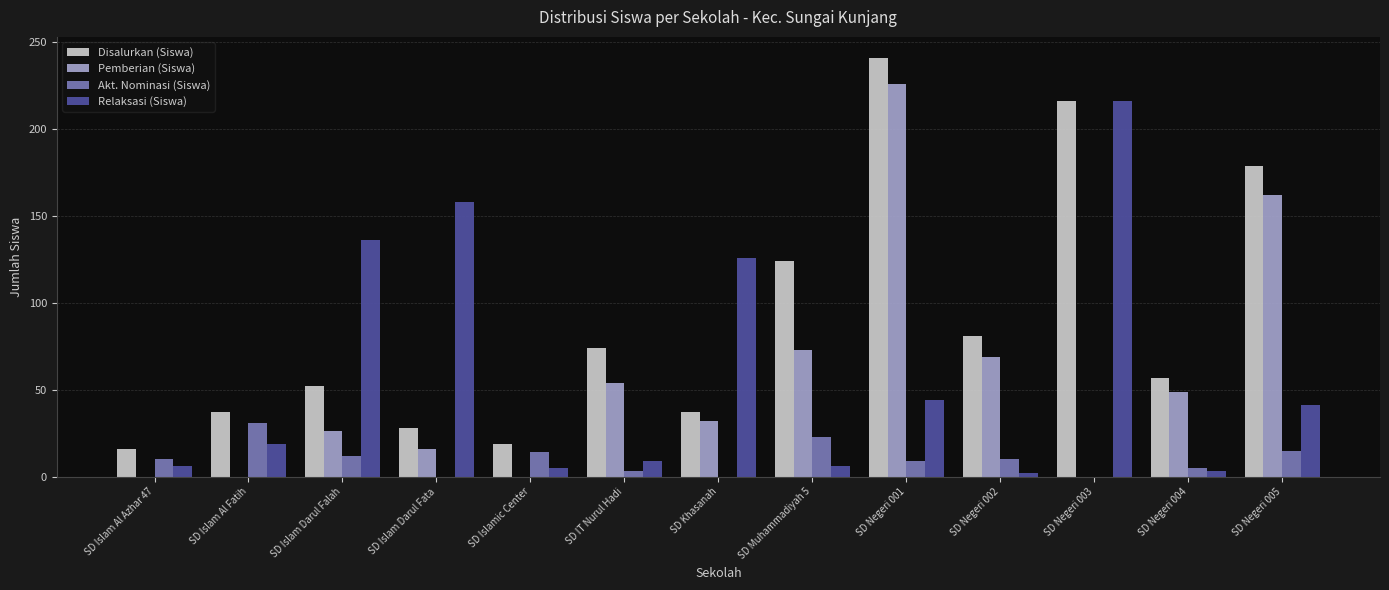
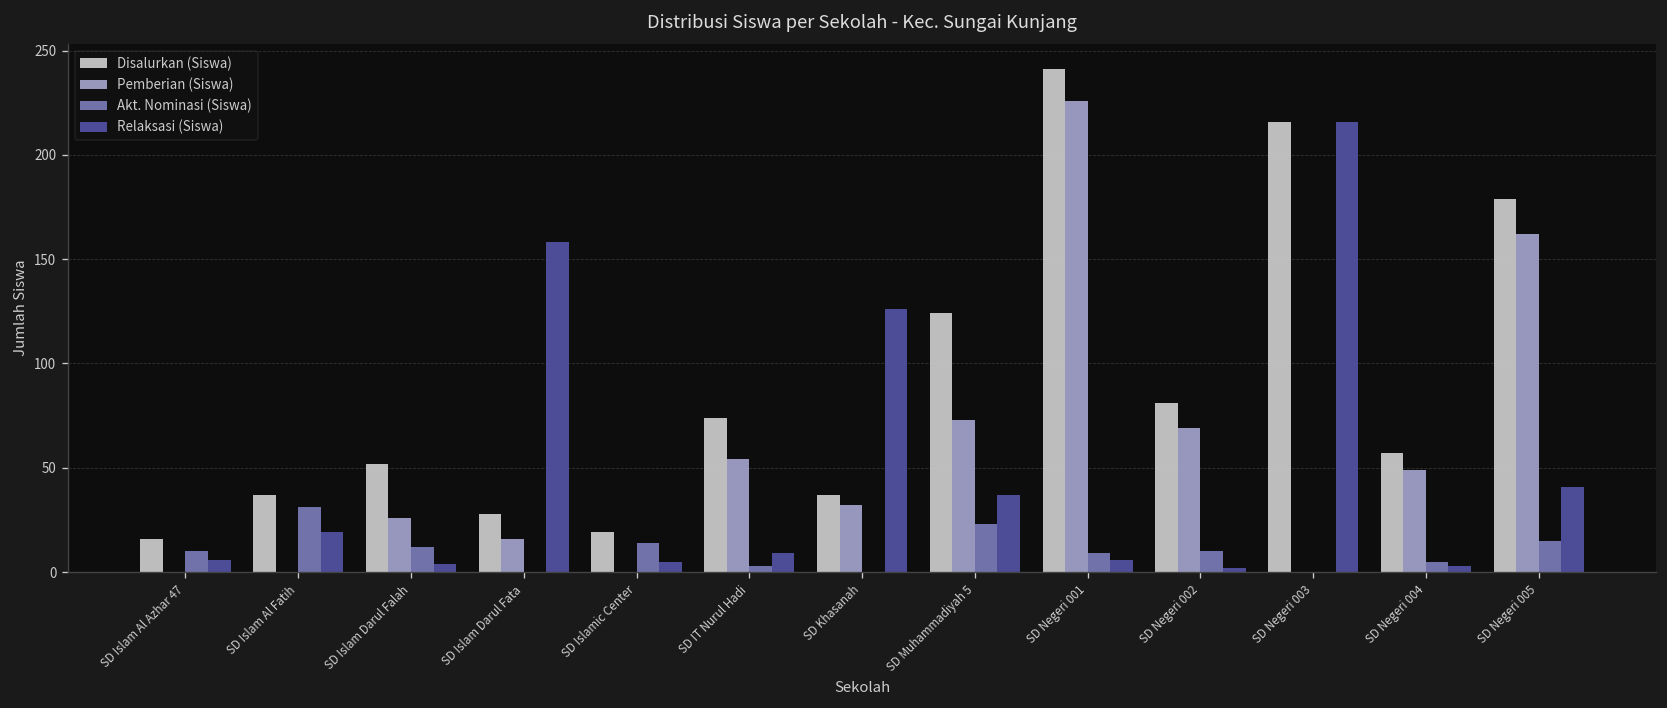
Relaksasi (Siswa), SD Islam Darul Falah: 136 -> 4
Relaksasi (Siswa), SD Muhammadiyah 5: 6 -> 37
Relaksasi (Siswa), SD Negeri 001: 44 -> 6
